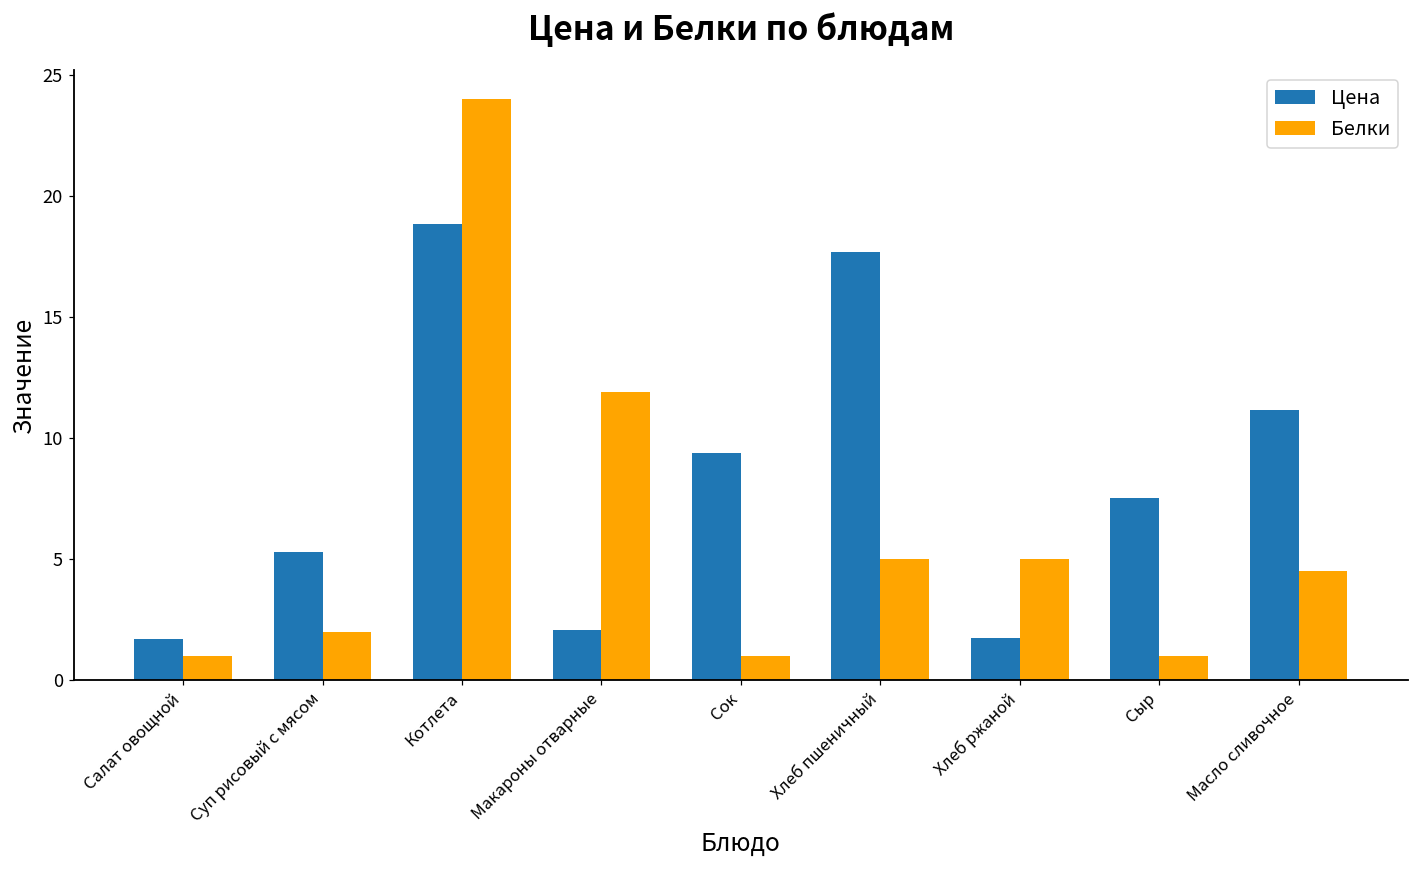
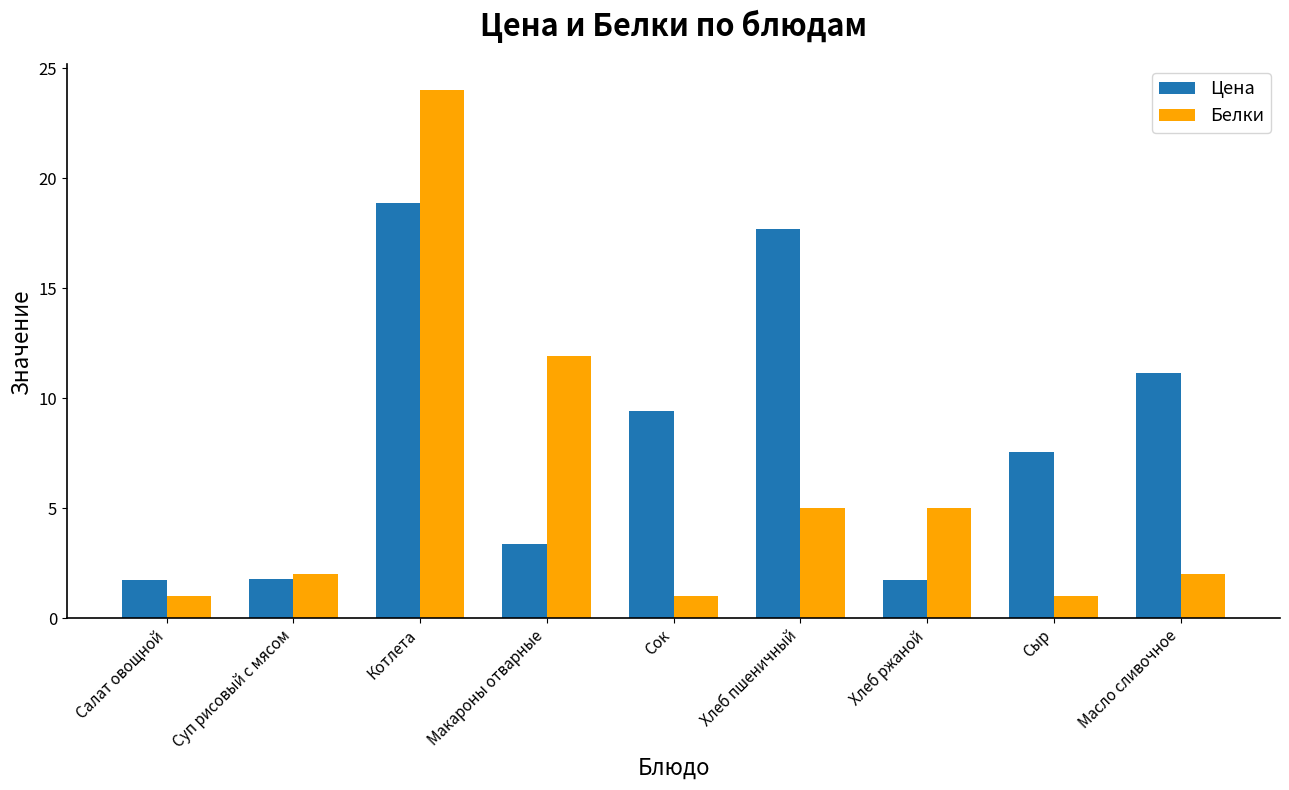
Цена, Суп рисовый с мясом: 5.3 -> 1.8
Цена, Макароны отварные: 2.1 -> 3.4
Белки, Масло сливочное: 4.5 -> 2.0
